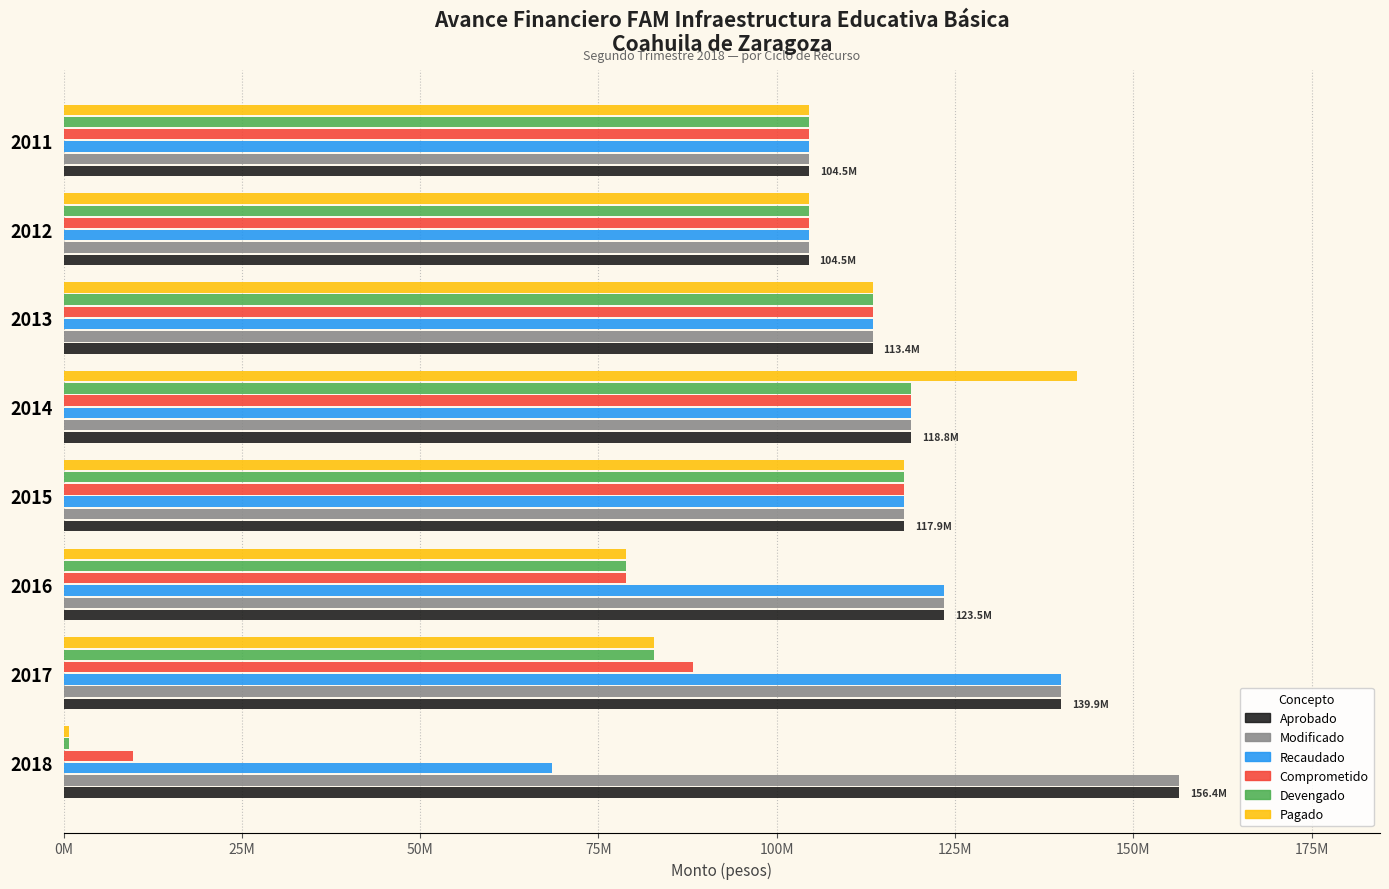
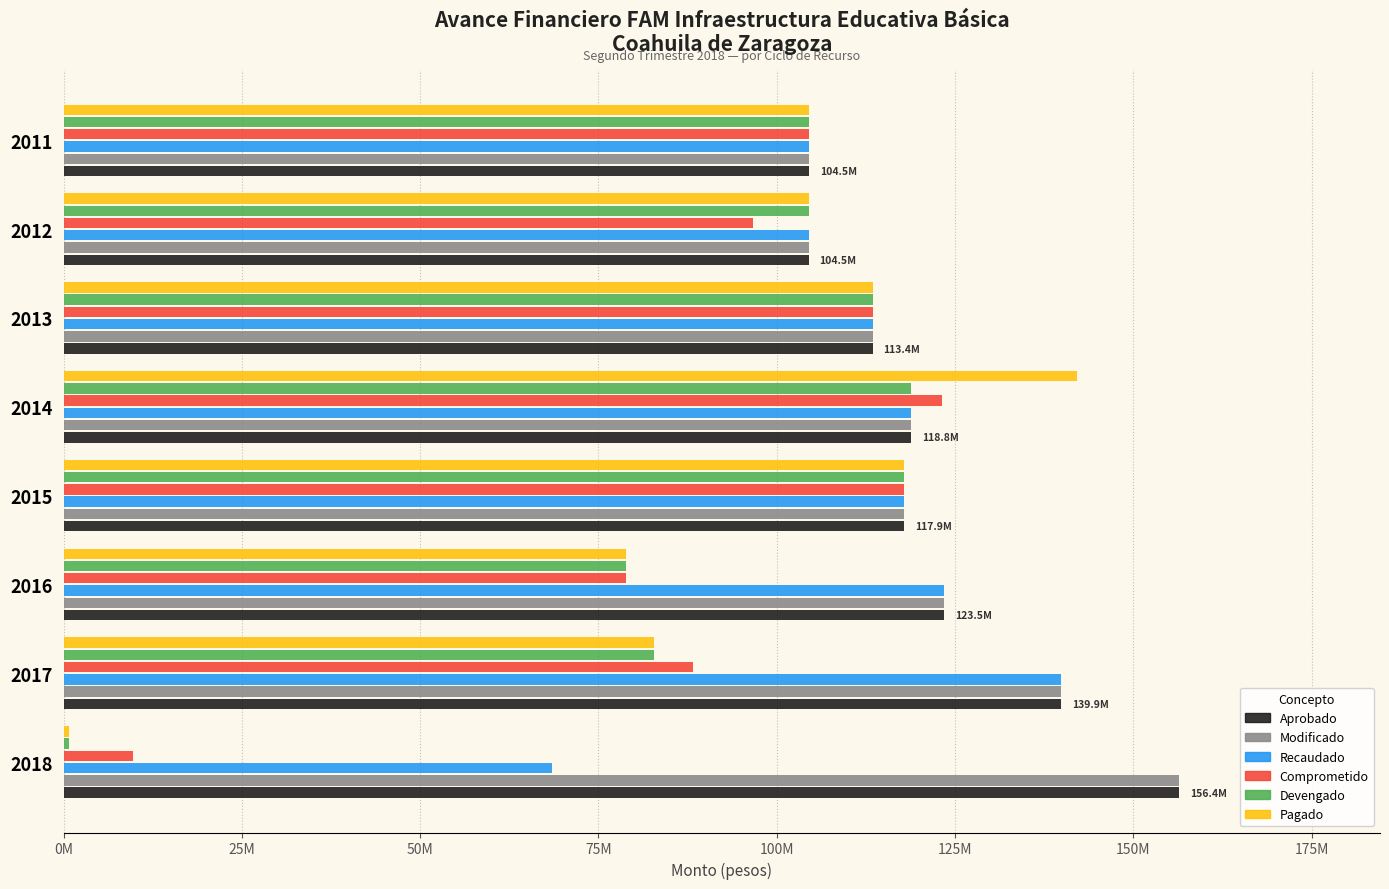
Comprometido, 2012: 104000000 -> 97000000
Comprometido, 2014: 119000000 -> 123000000
